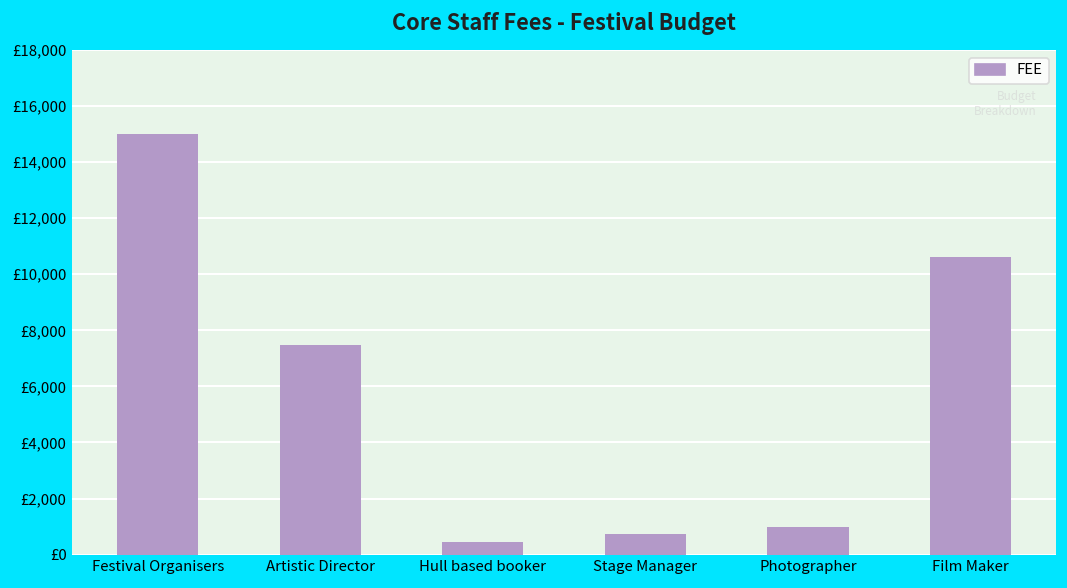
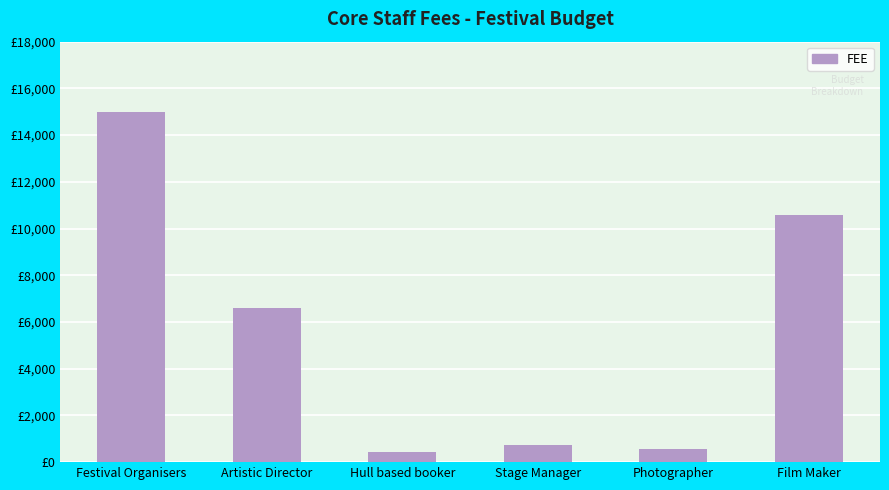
Artistic Director: £7,500 -> £6,600
Photographer: £1,000 -> £600
